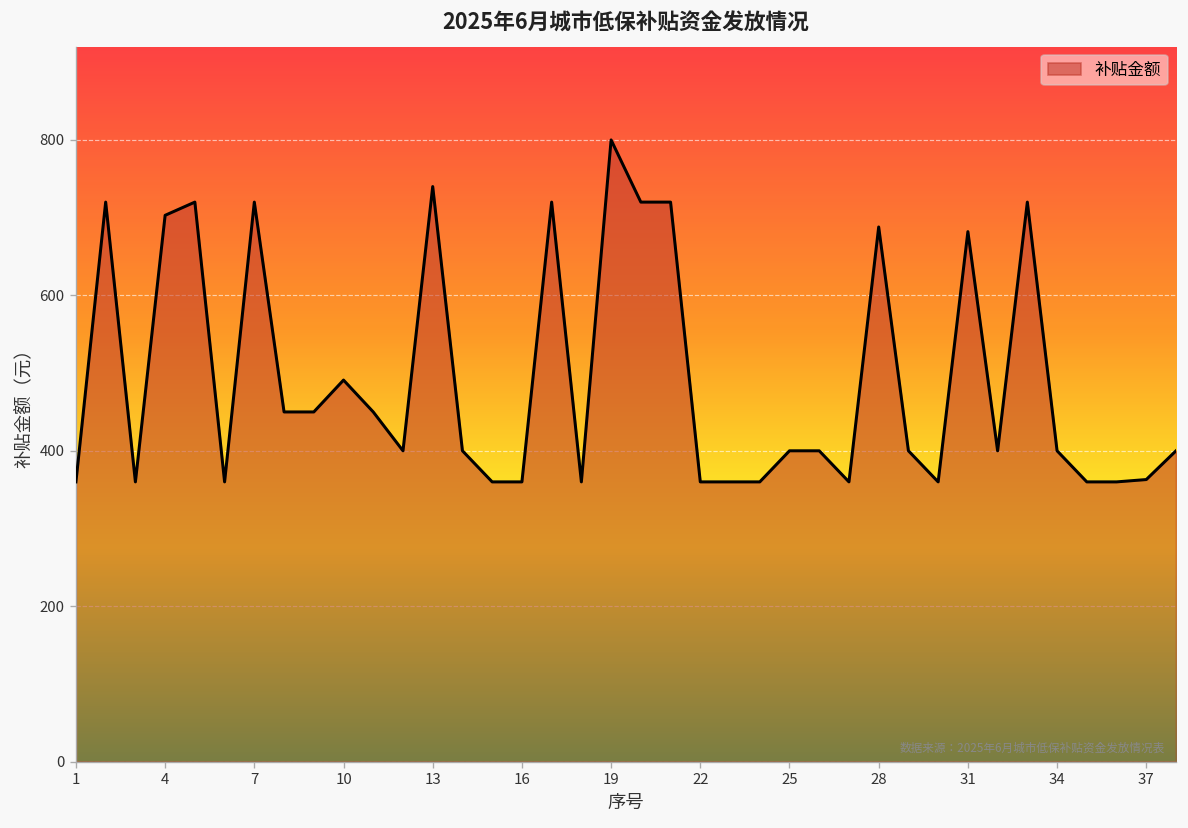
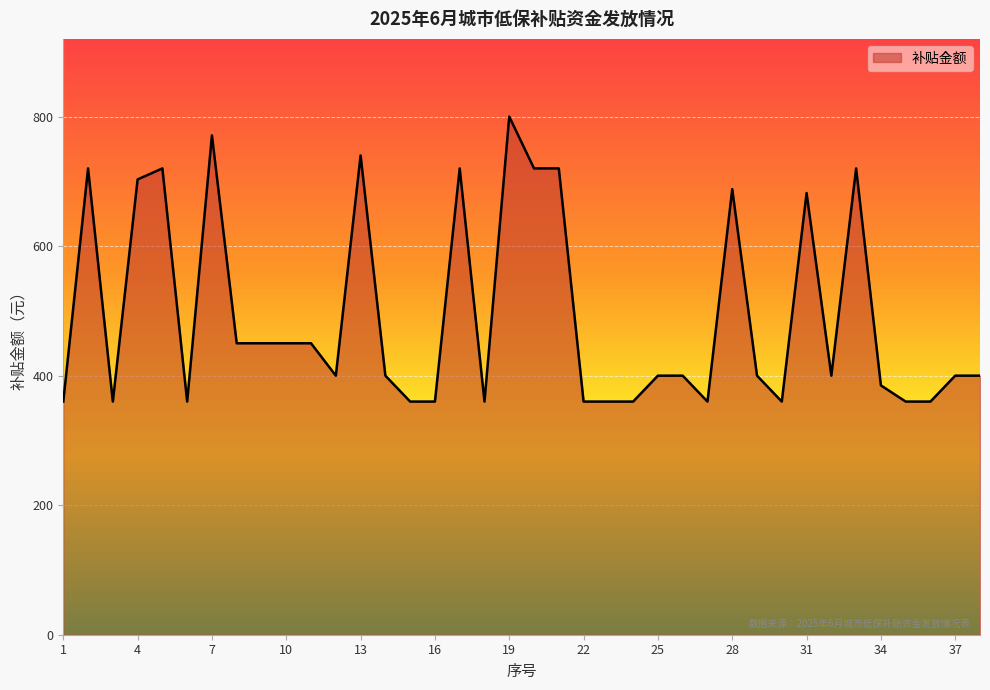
7: 720 -> 770
10: 490 -> 450
34: 400 -> 390
37: 360 -> 400
